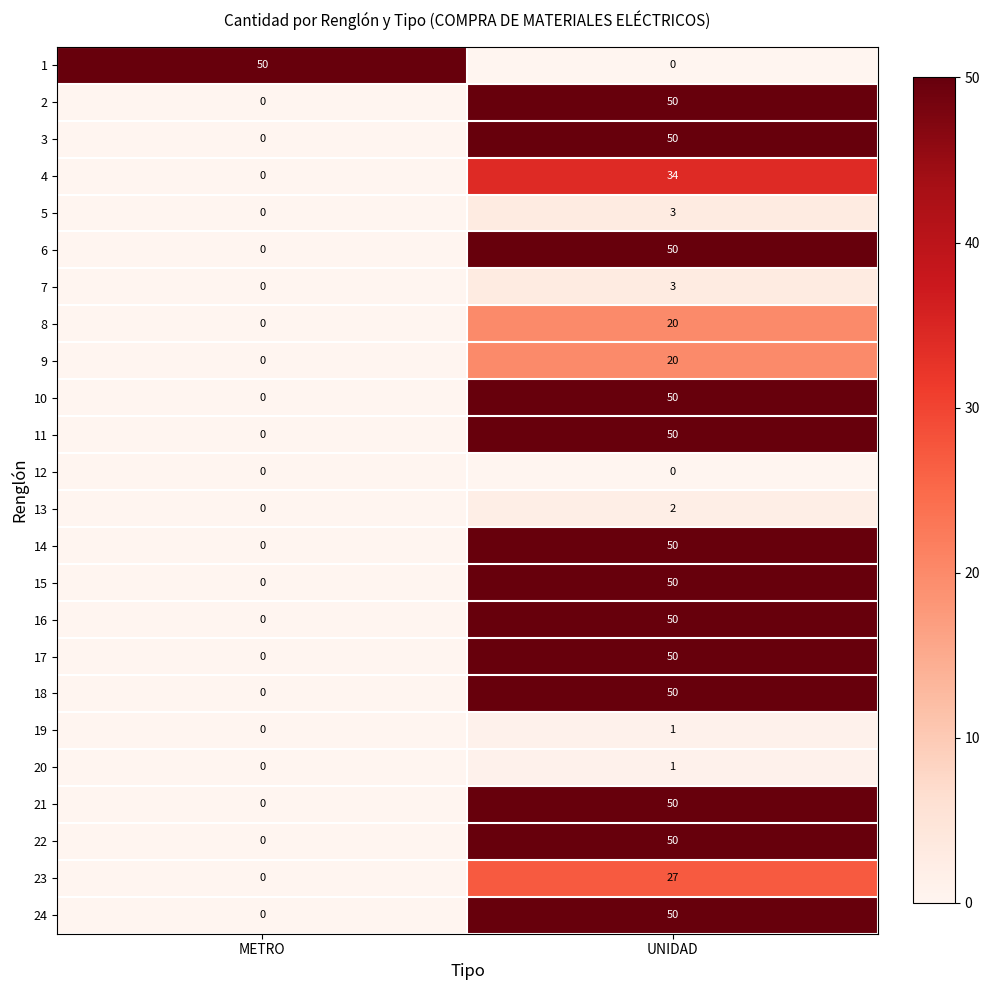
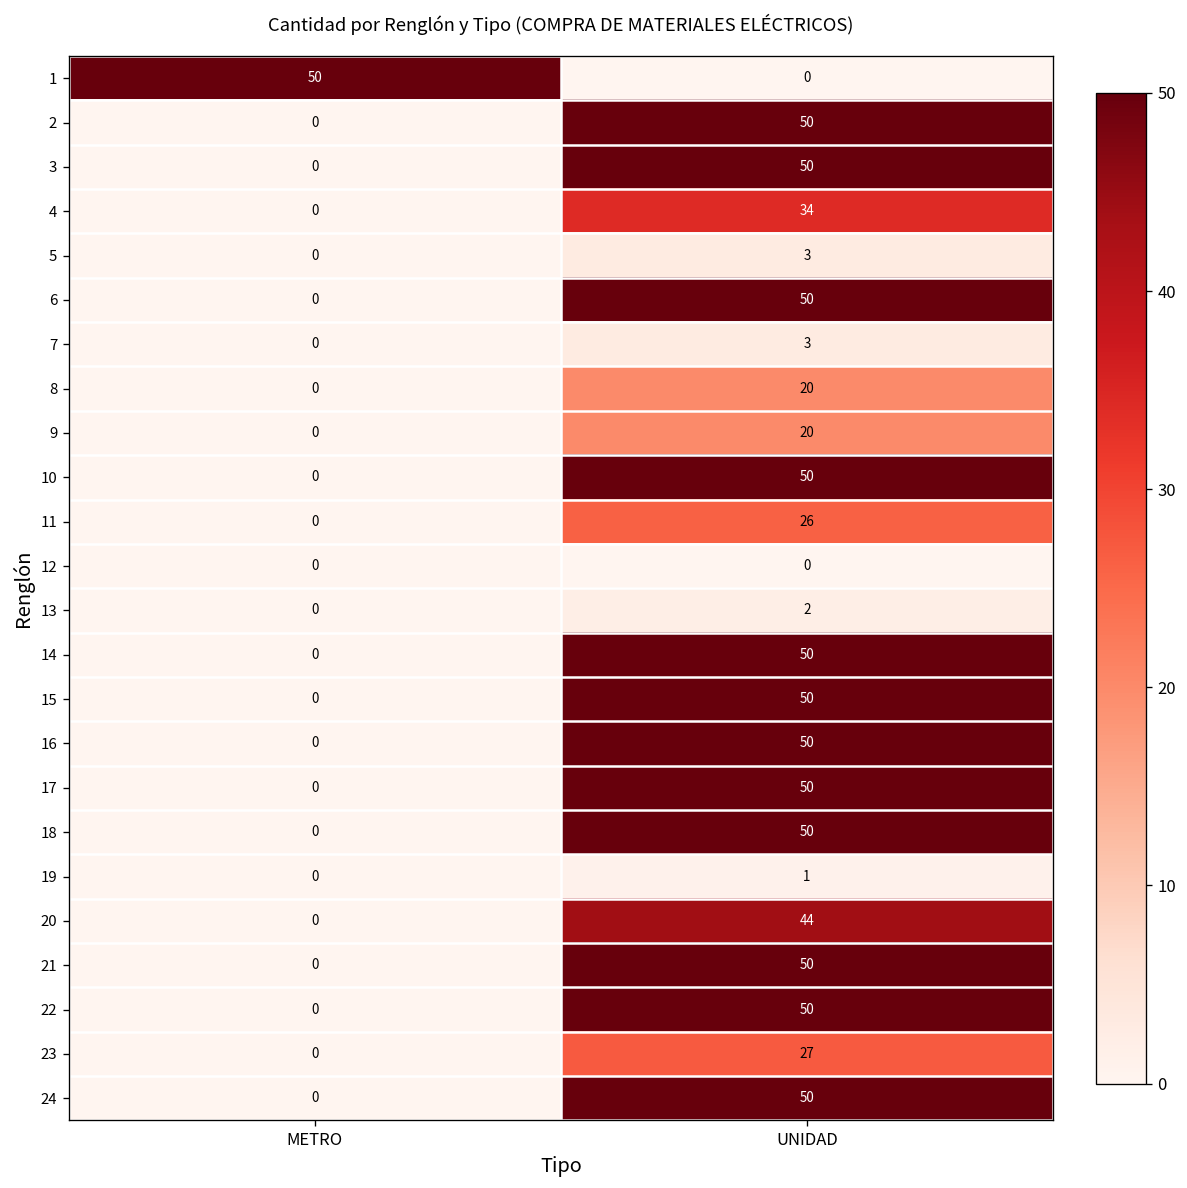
11, UNIDAD: 50 -> 26
20, UNIDAD: 1 -> 44
